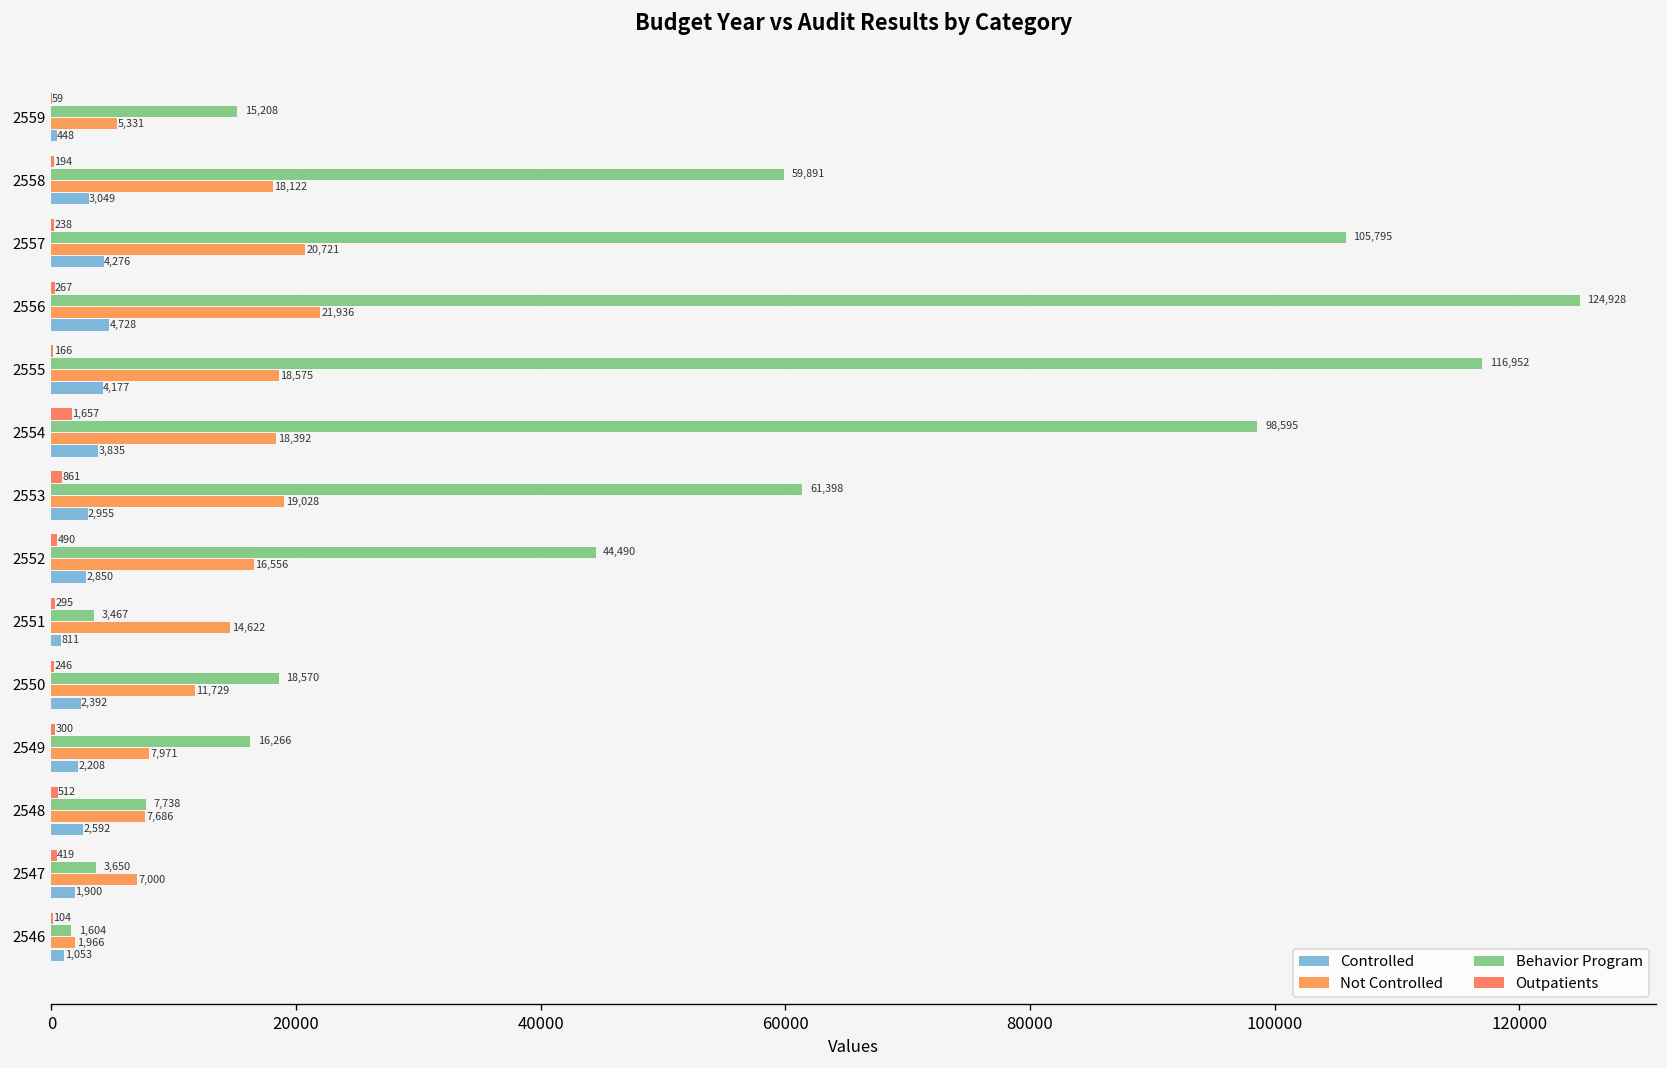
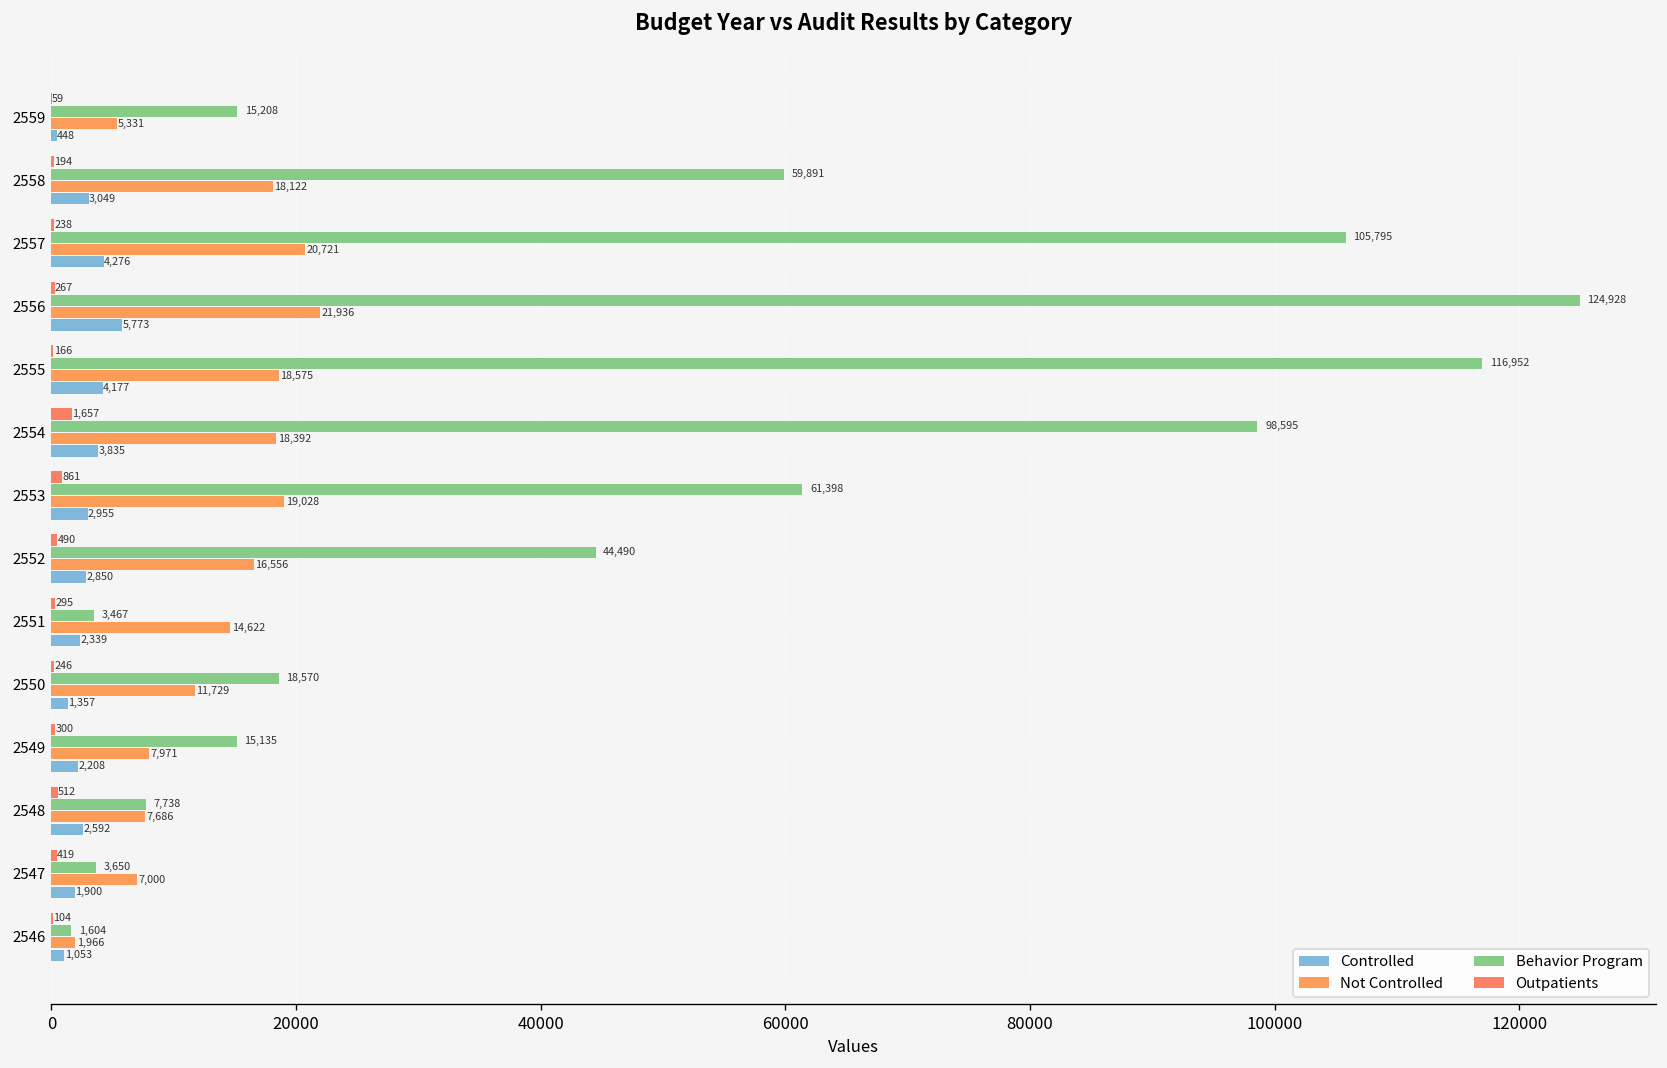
Controlled, 2556: 4,728 -> 5,773
Controlled, 2551: 811 -> 2,339
Controlled, 2550: 2,392 -> 1,357
Behavior Program, 2549: 16,266 -> 15,135
